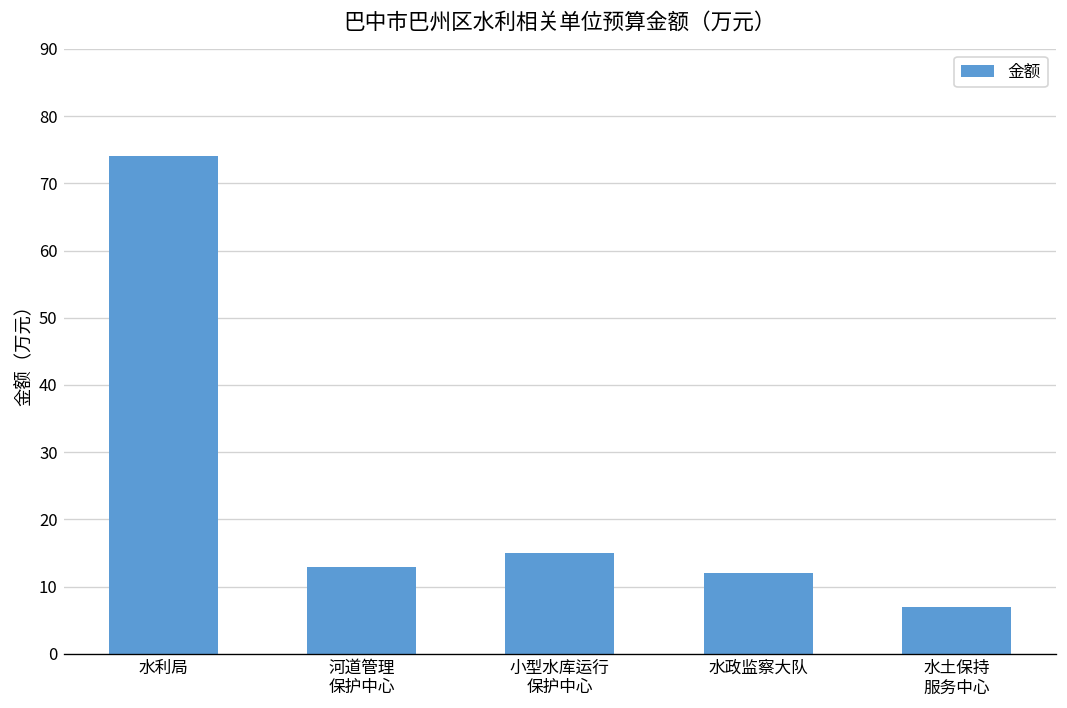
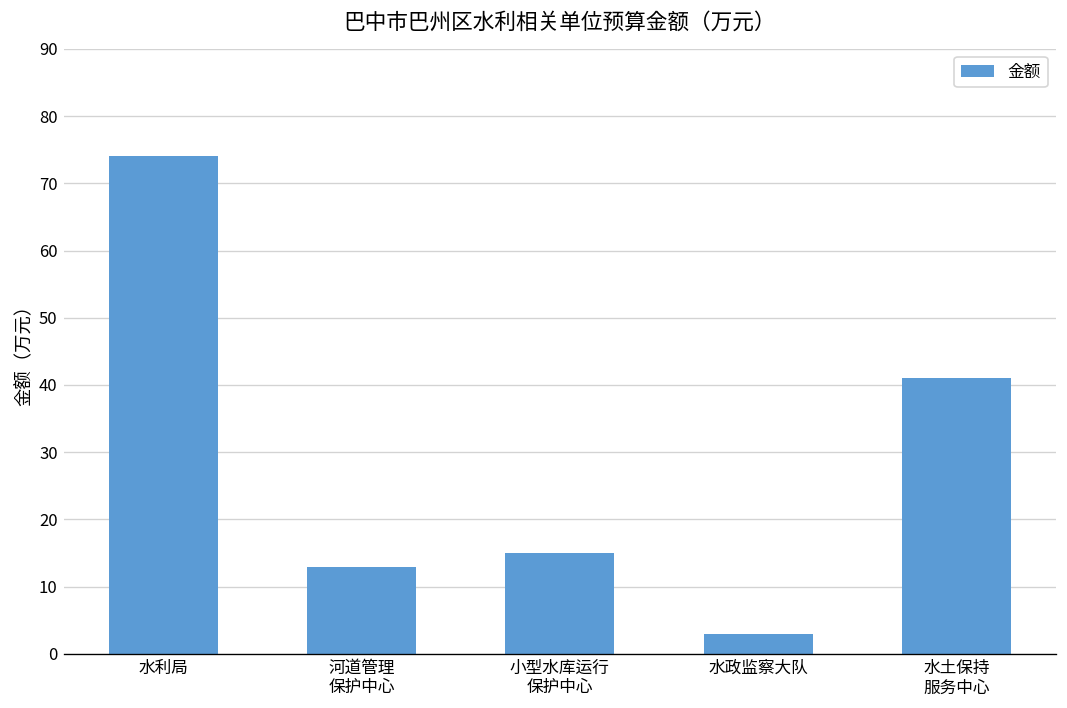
水政监察大队: 12 -> 3
水土保持 服务中心: 7 -> 41
